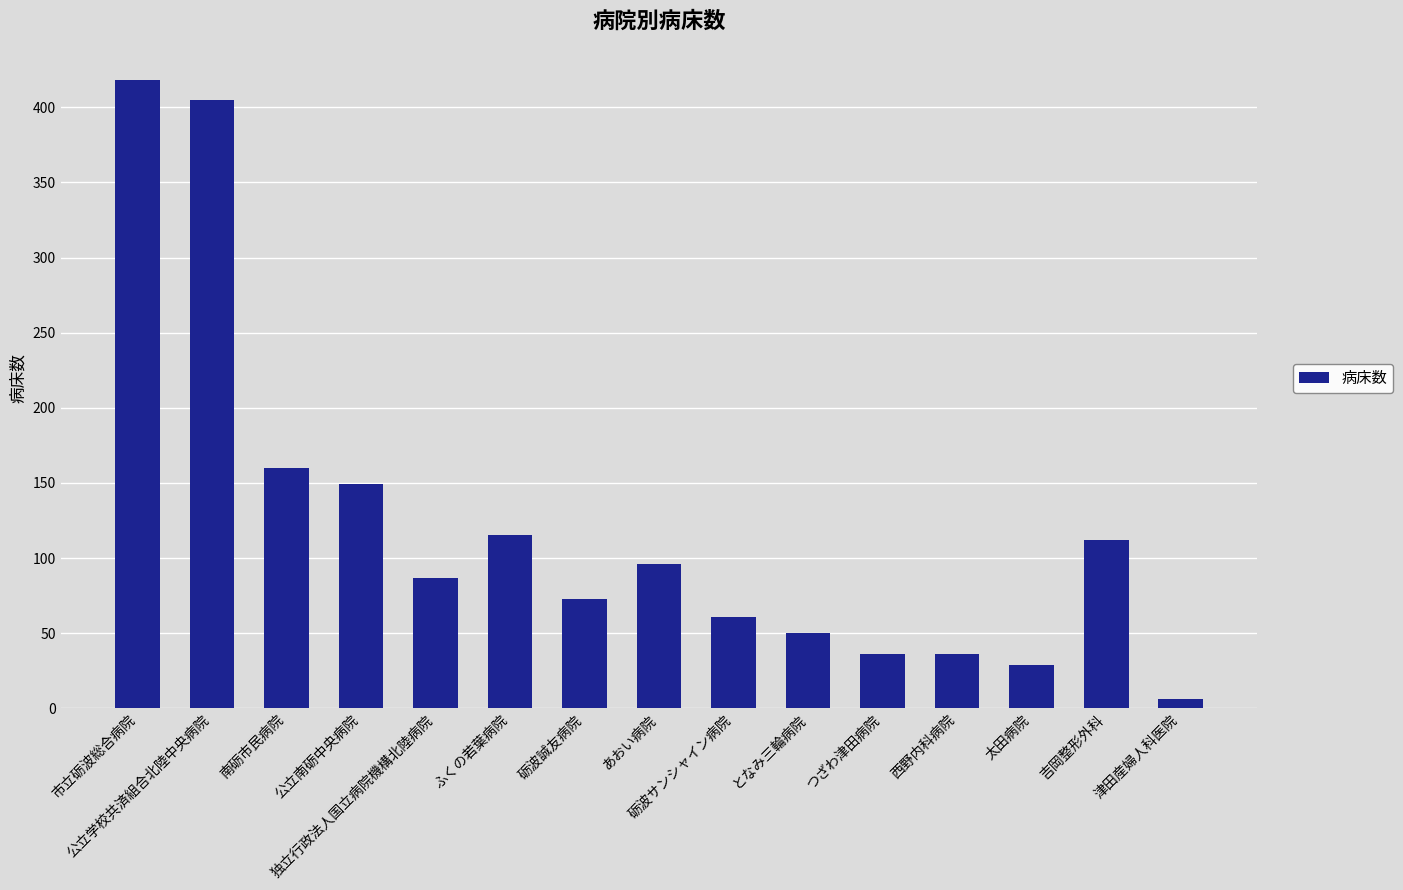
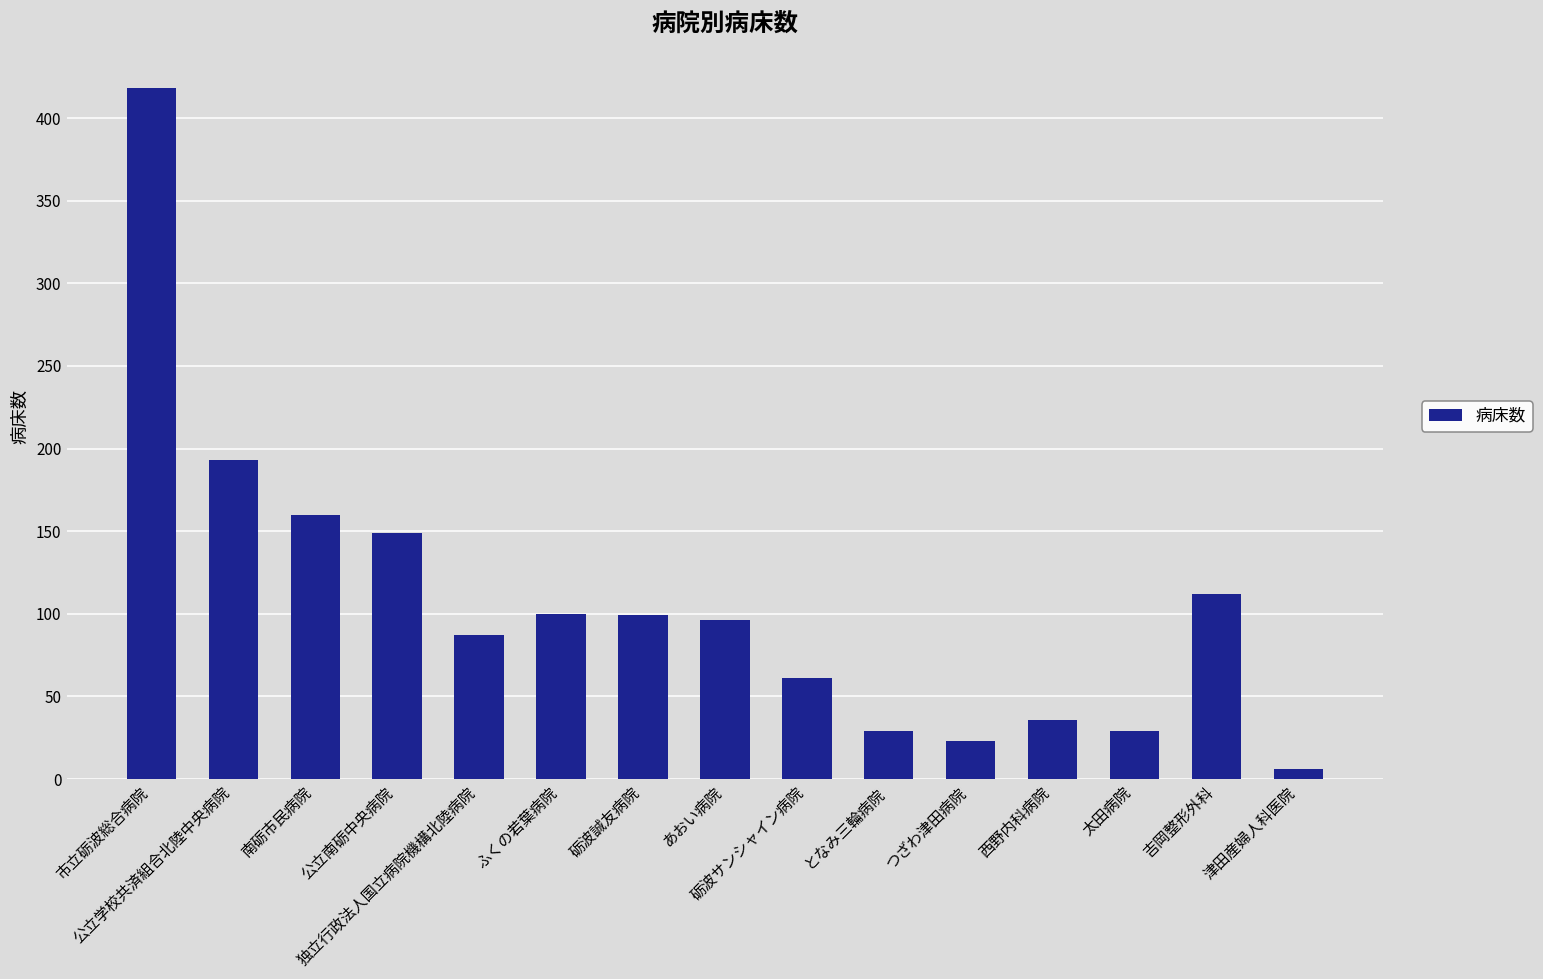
公立学校共済組合北陸中央病院: 405 -> 193
ふくの若葉病院: 115 -> 100
砺波誠友病院: 73 -> 99
となみ三輪病院: 50 -> 29
つざわ津田病院: 36 -> 23
